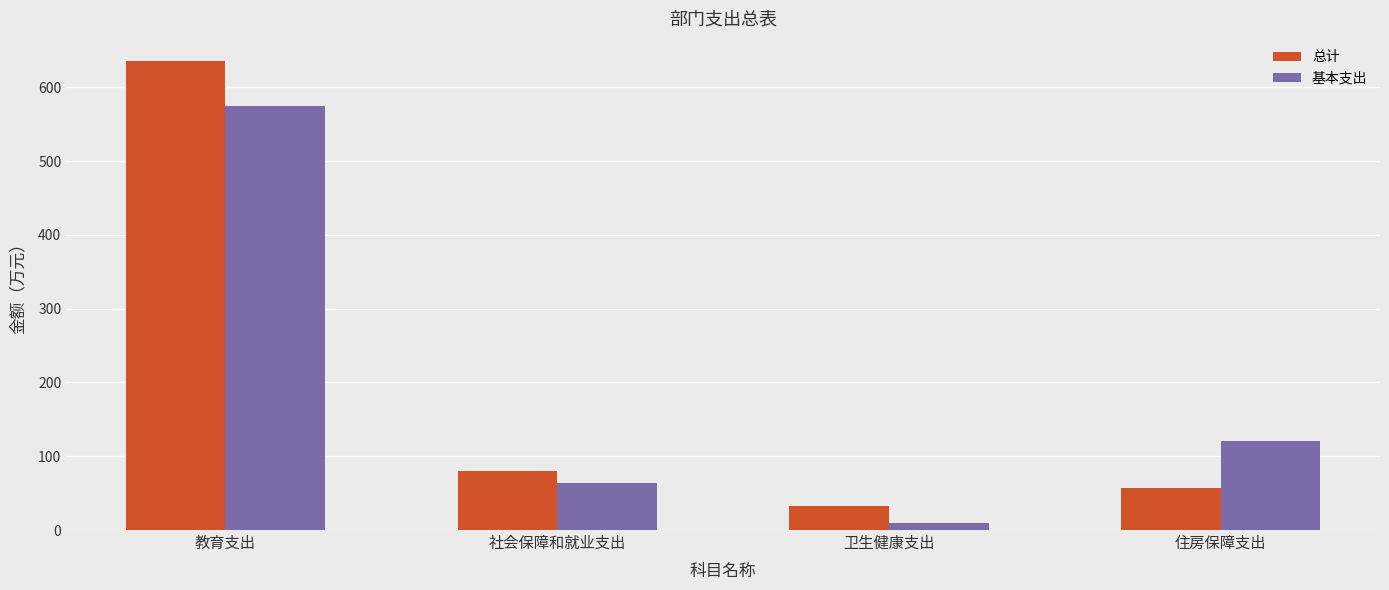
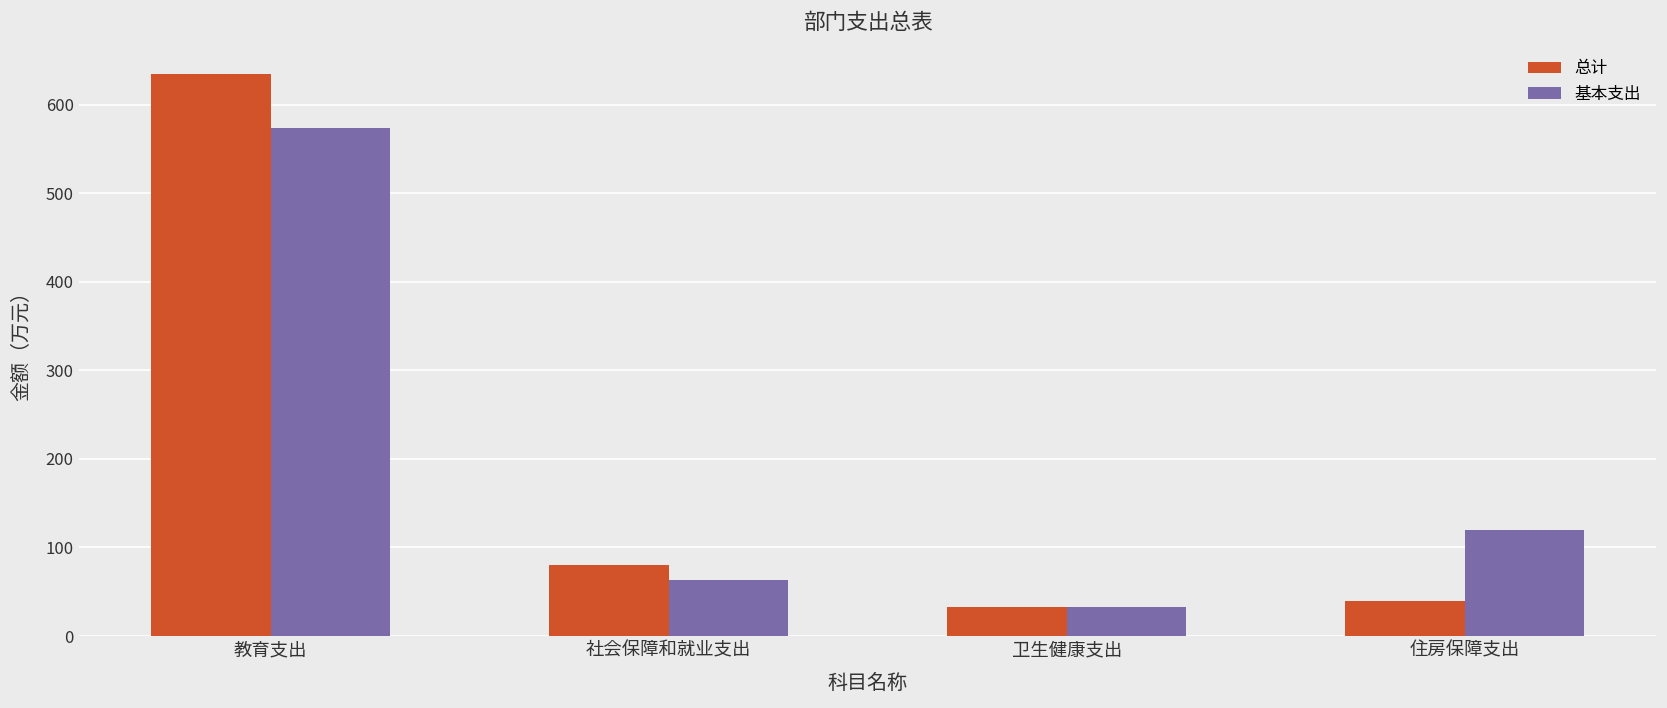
基本支出, 卫生健康支出: 10 -> 30
总计, 住房保障支出: 60 -> 40
